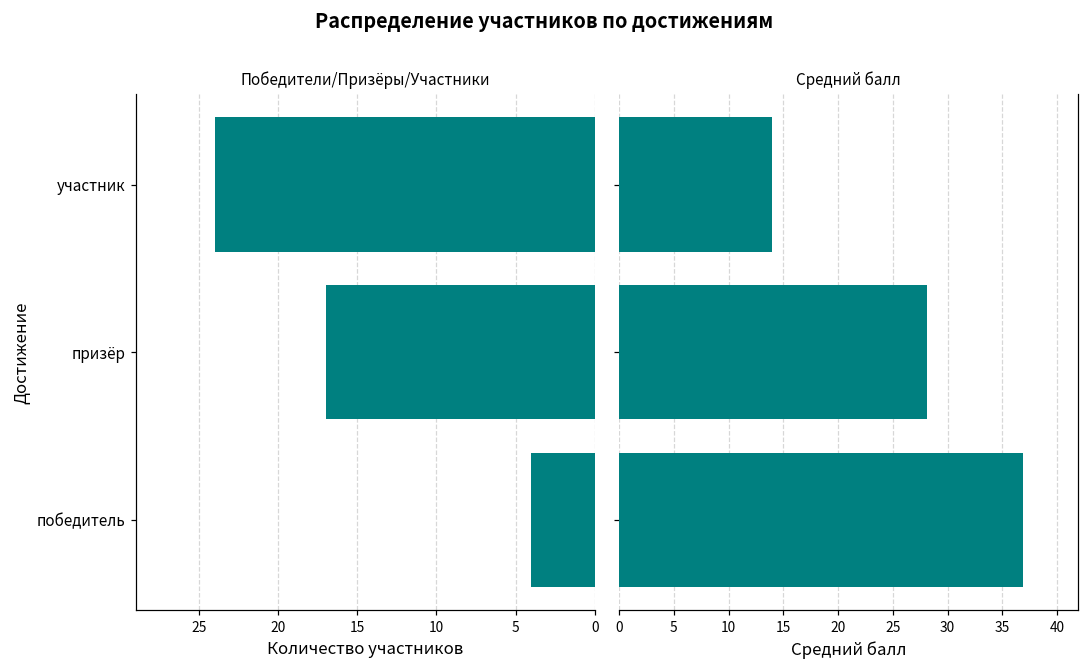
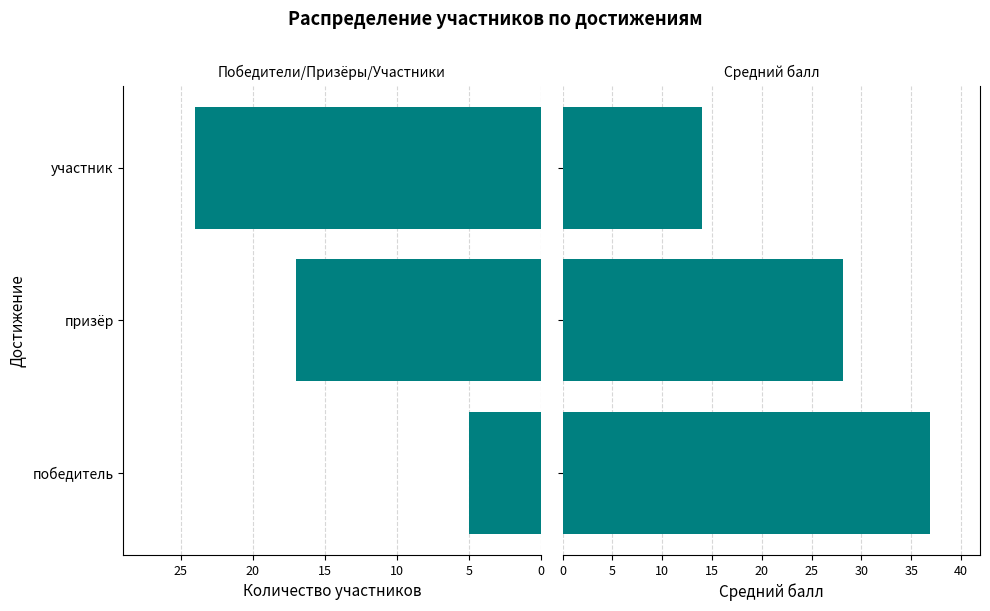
Победители/Призёры/Участники, победитель: 4 -> 5
